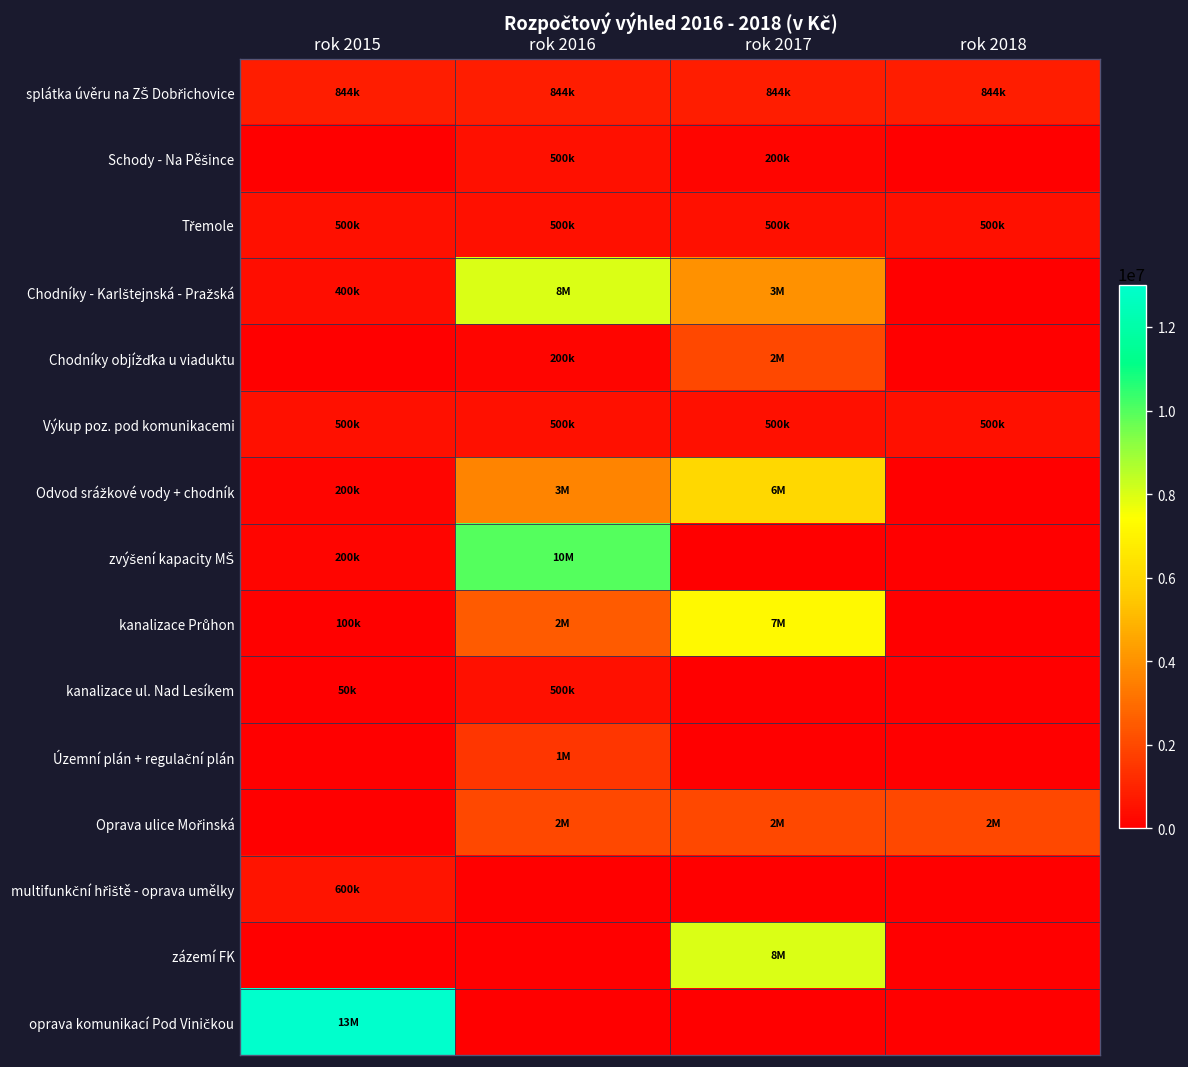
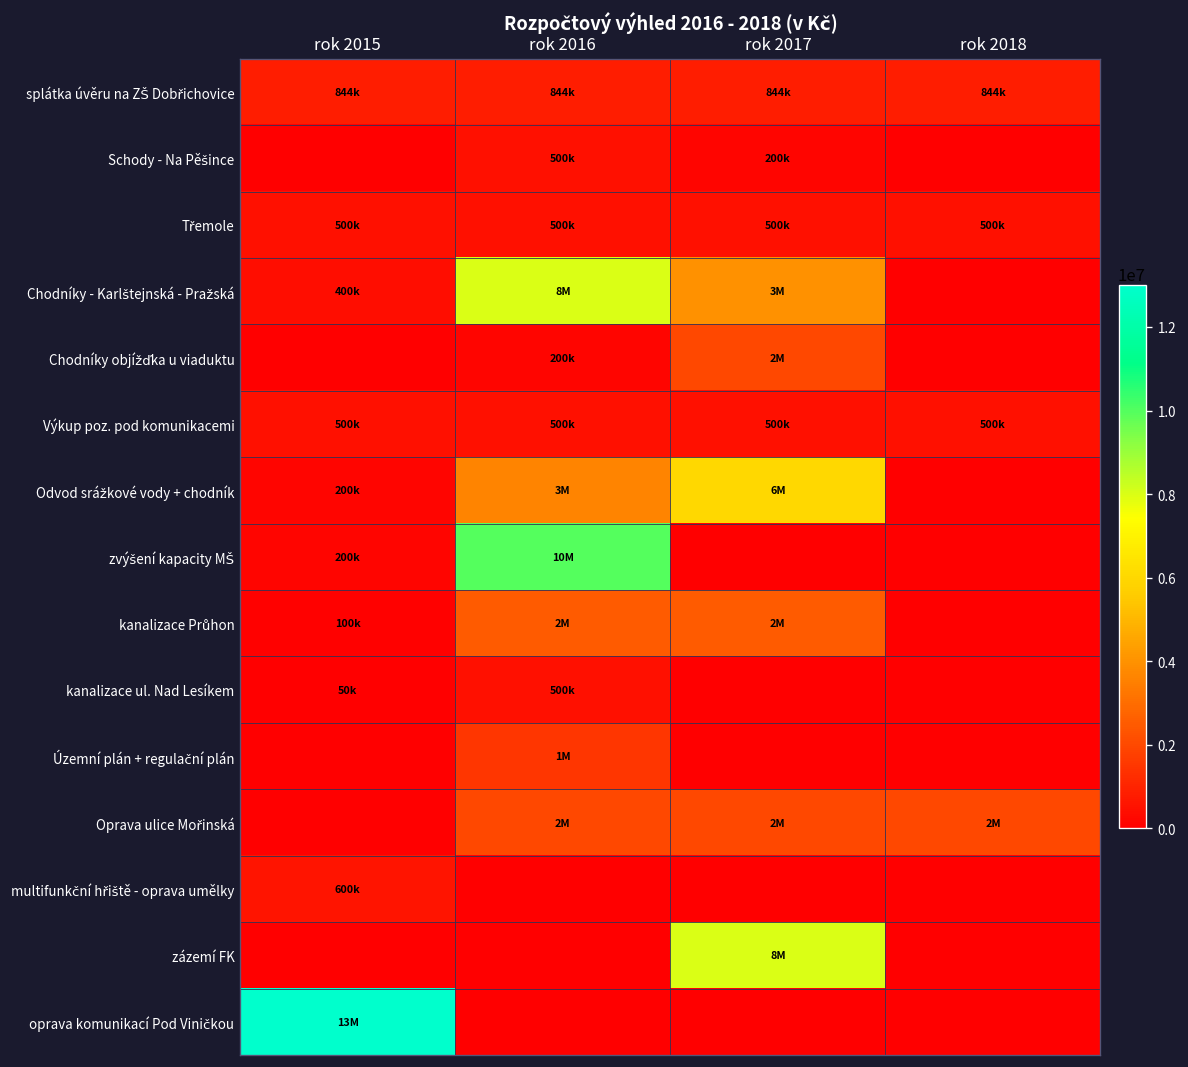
kanalizace Průhon, rok 2017: 7M -> 2M
